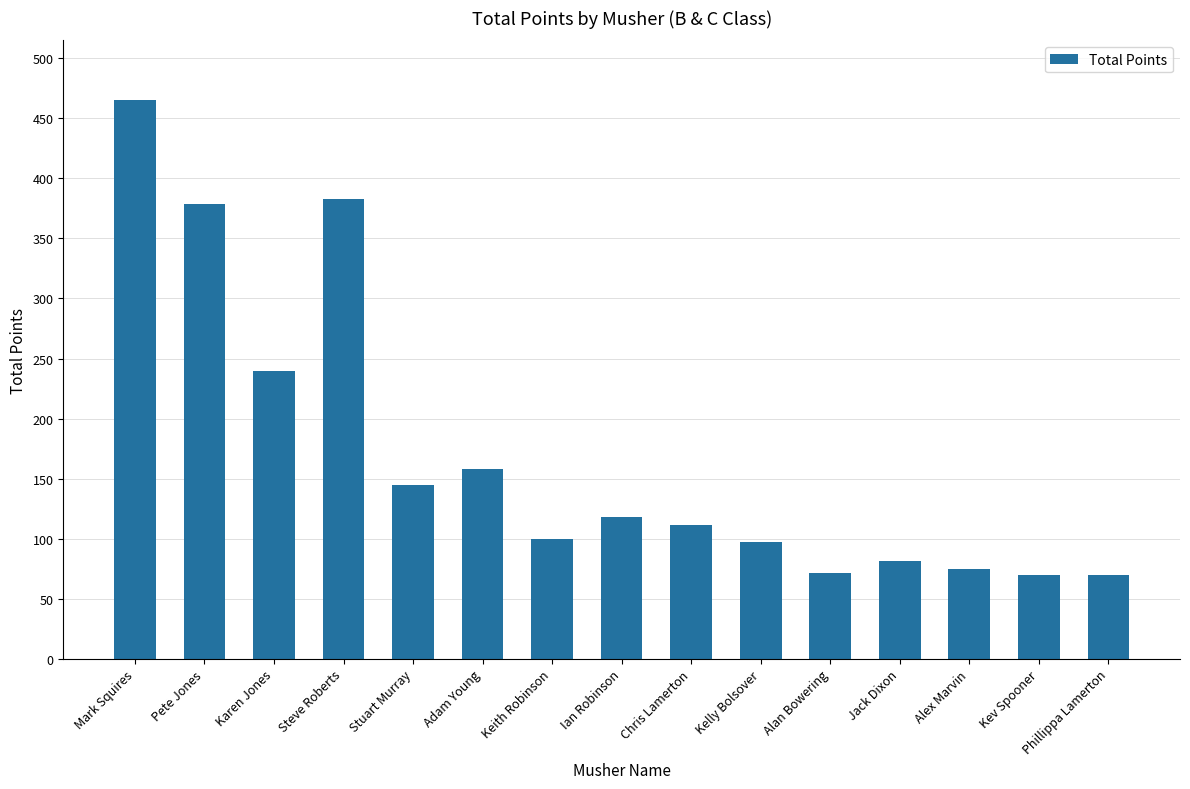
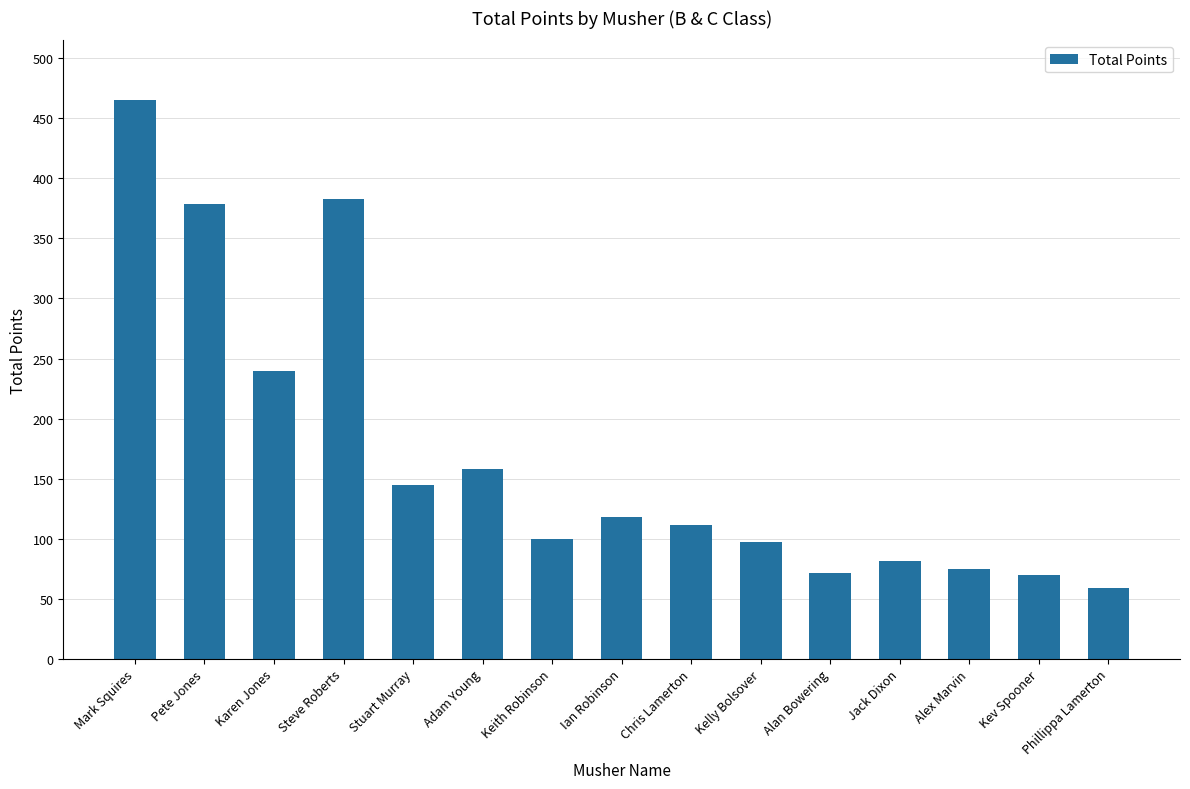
Phillippa Lamerton: 70 -> 59
